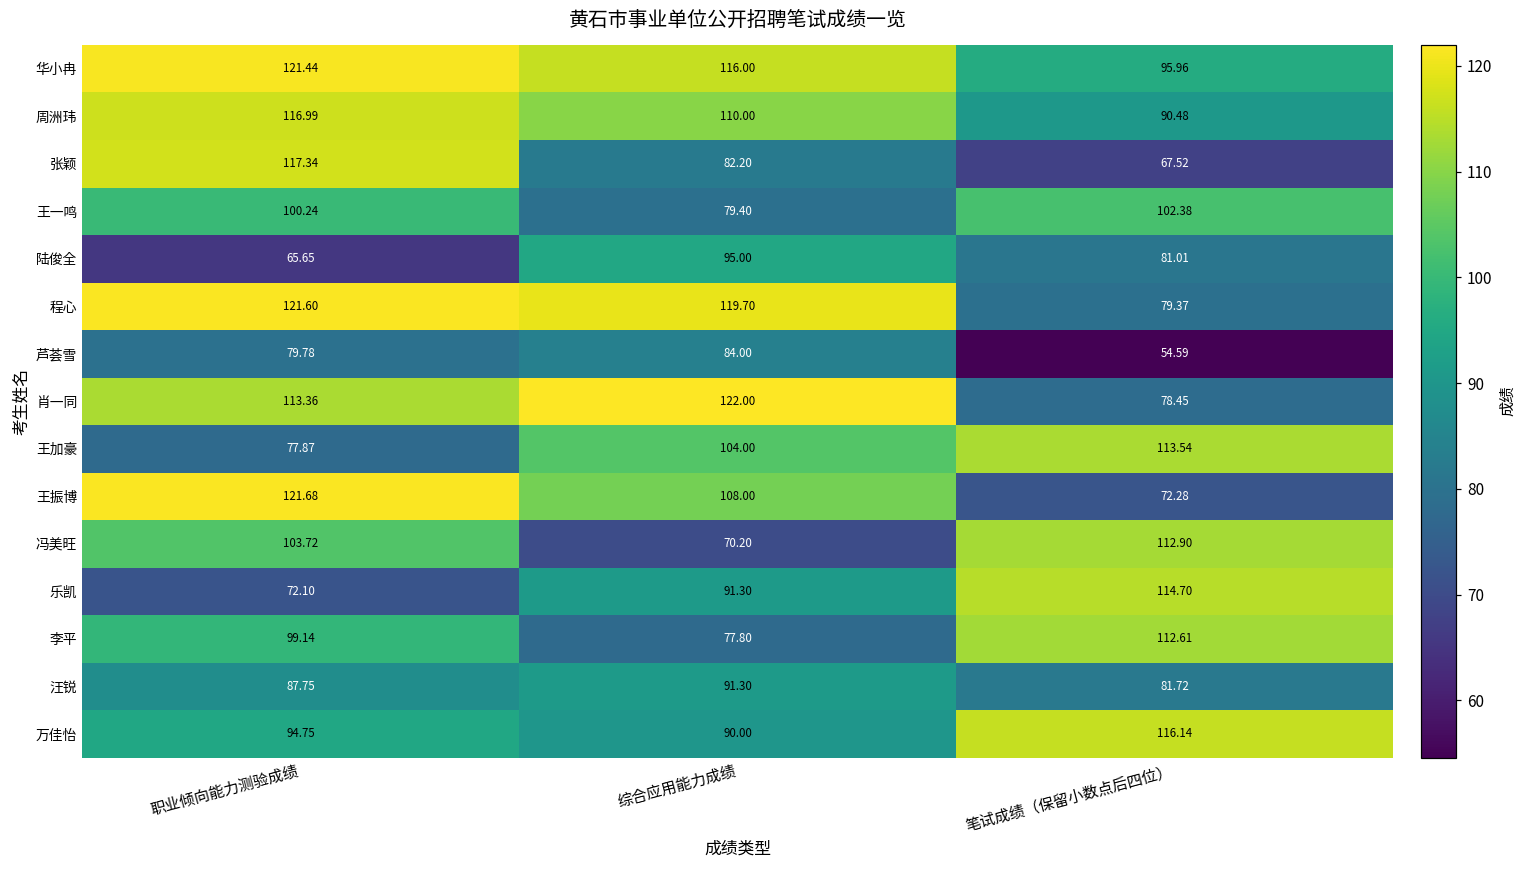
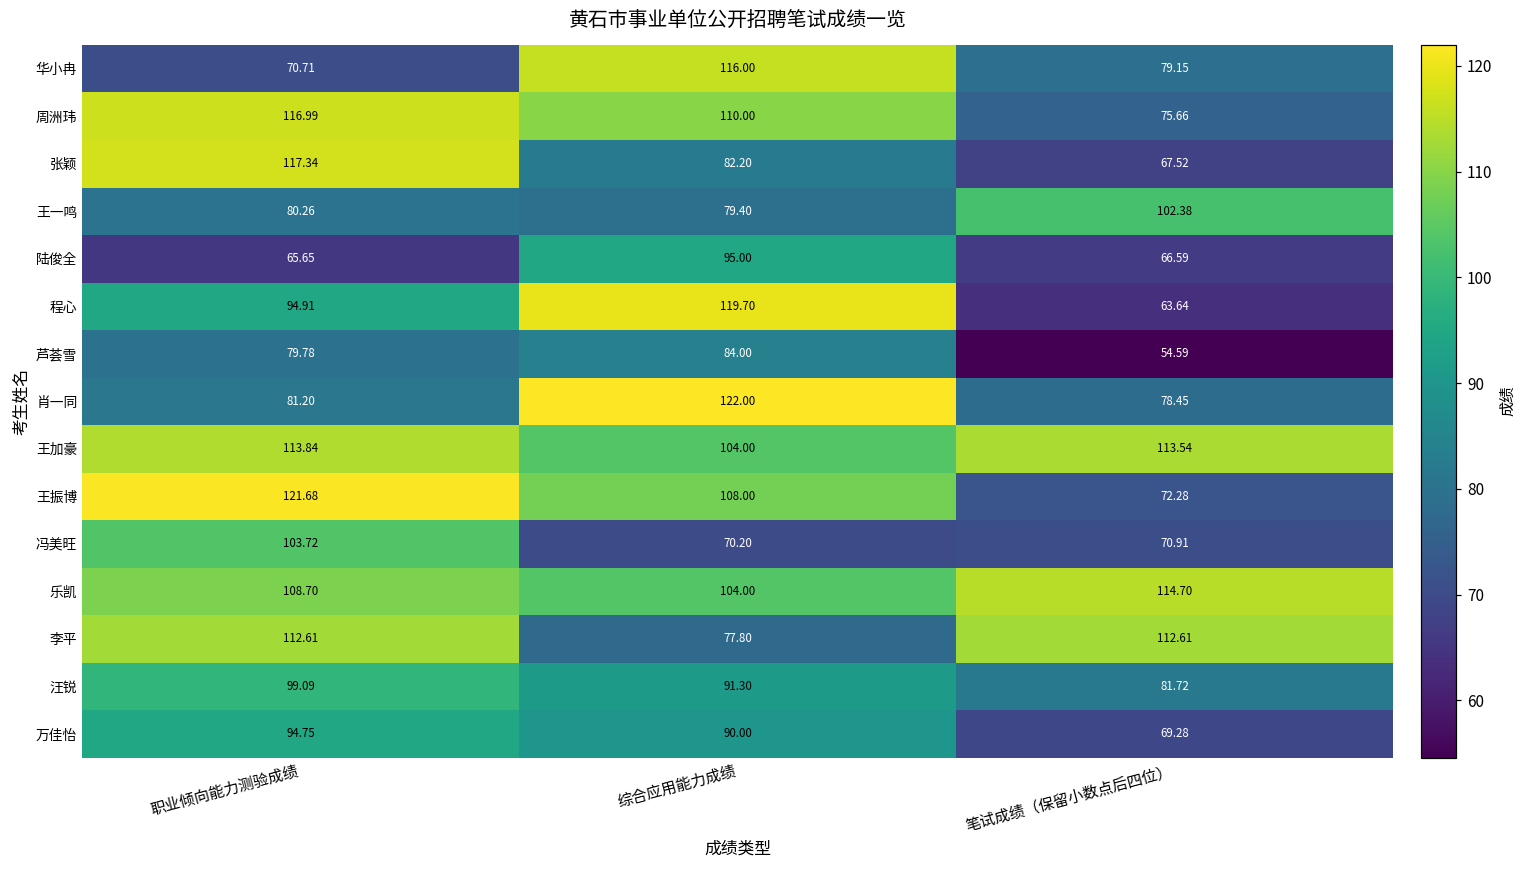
华小冉, 职业倾向能力测验成绩: 121.44 -> 70.71
华小冉, 笔试成绩（保留小数点后四位）: 95.96 -> 79.15
周洲玮, 笔试成绩（保留小数点后四位）: 90.48 -> 75.66
王一鸣, 职业倾向能力测验成绩: 100.24 -> 80.26
陆俊全, 笔试成绩（保留小数点后四位）: 81.01 -> 66.59
程心, 职业倾向能力测验成绩: 121.60 -> 94.91
程心, 笔试成绩（保留小数点后四位）: 79.37 -> 63.64
肖一同, 职业倾向能力测验成绩: 113.36 -> 81.20
王加豪, 职业倾向能力测验成绩: 77.87 -> 113.84
冯美旺, 笔试成绩（保留小数点后四位）: 112.90 -> 70.91
乐凯, 职业倾向能力测验成绩: 72.10 -> 108.70
乐凯, 综合应用能力成绩: 91.30 -> 104.00
李平, 职业倾向能力测验成绩: 99.14 -> 112.61
汪锐, 职业倾向能力测验成绩: 87.75 -> 99.09
万佳怡, 笔试成绩（保留小数点后四位）: 116.14 -> 69.28
